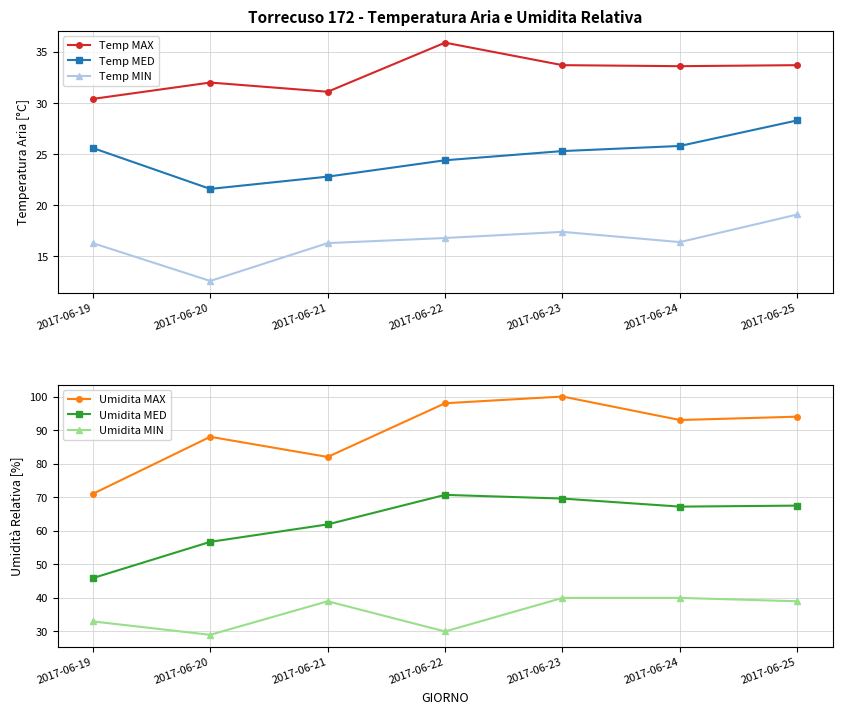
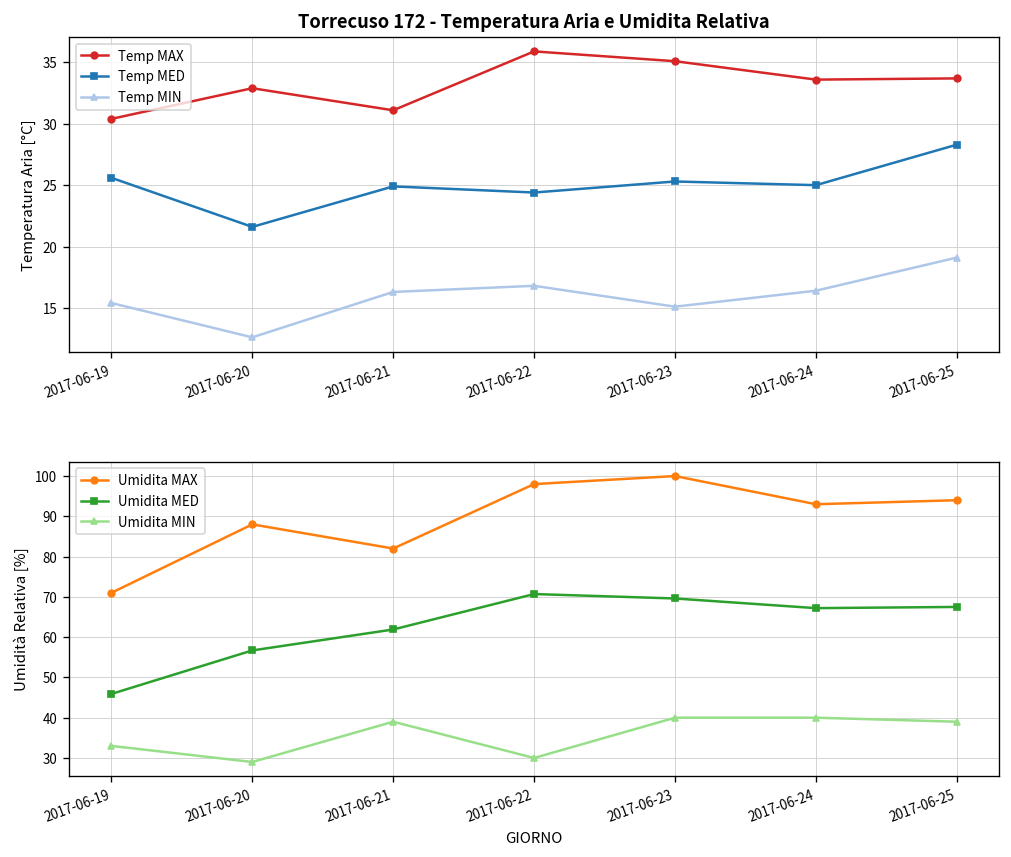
Torrecuso 172 - Temperatura Aria e Umidita Relativa, Temp MIN, 2017-06-19: 16.3 -> 15.4
Torrecuso 172 - Temperatura Aria e Umidita Relativa, Temp MAX, 2017-06-20: 32.0 -> 32.9
Torrecuso 172 - Temperatura Aria e Umidita Relativa, Temp MED, 2017-06-21: 22.8 -> 24.9
Torrecuso 172 - Temperatura Aria e Umidita Relativa, Temp MAX, 2017-06-23: 33.7 -> 35.1
Torrecuso 172 - Temperatura Aria e Umidita Relativa, Temp MIN, 2017-06-23: 17.4 -> 15.1
Torrecuso 172 - Temperatura Aria e Umidita Relativa, Temp MED, 2017-06-24: 25.8 -> 25.0
